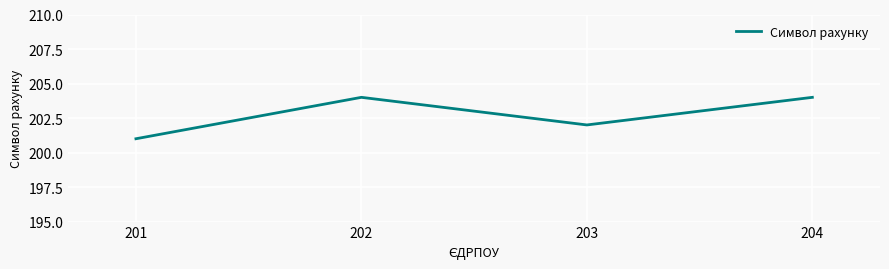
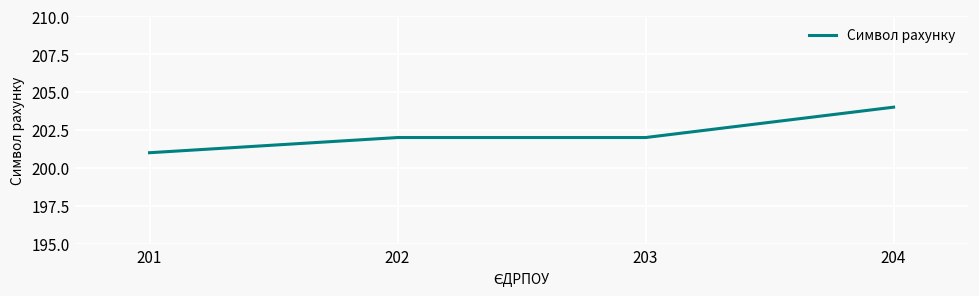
202: 204 -> 202
